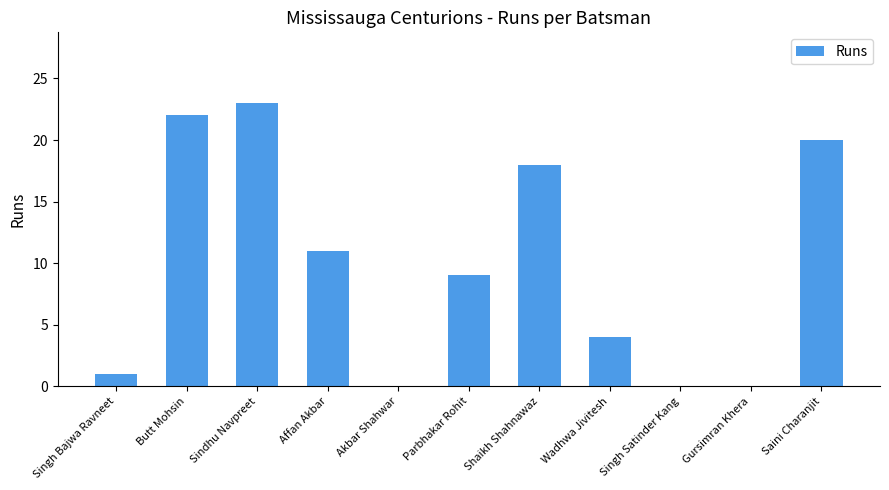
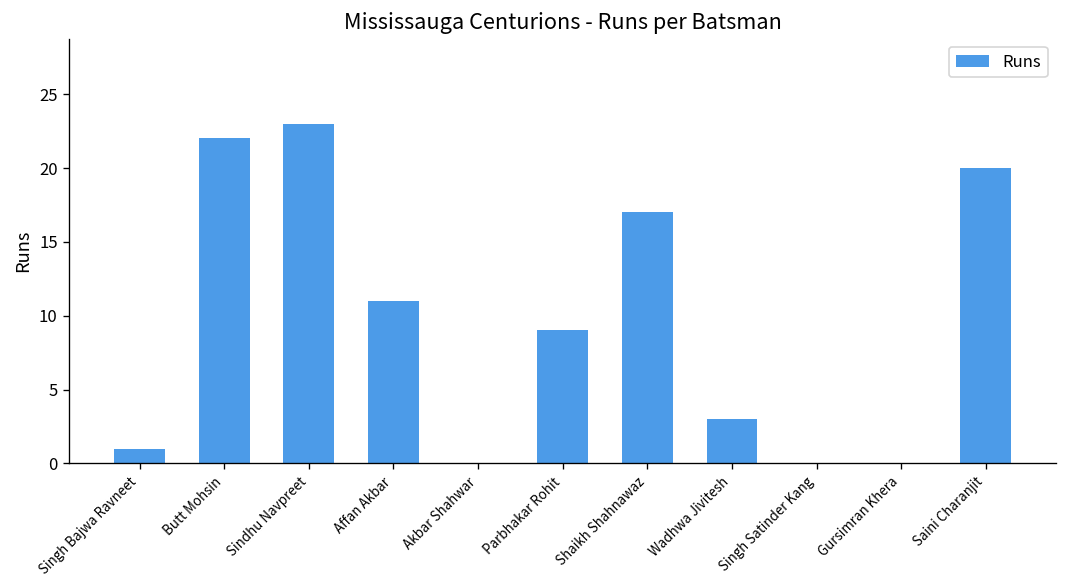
Shaikh Shahnawaz: 18 -> 17
Wadhwa Jivitesh: 4 -> 3
